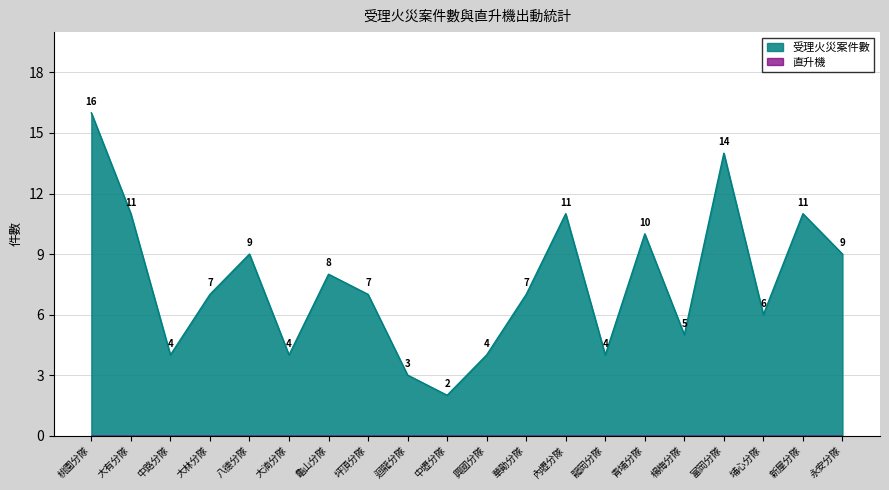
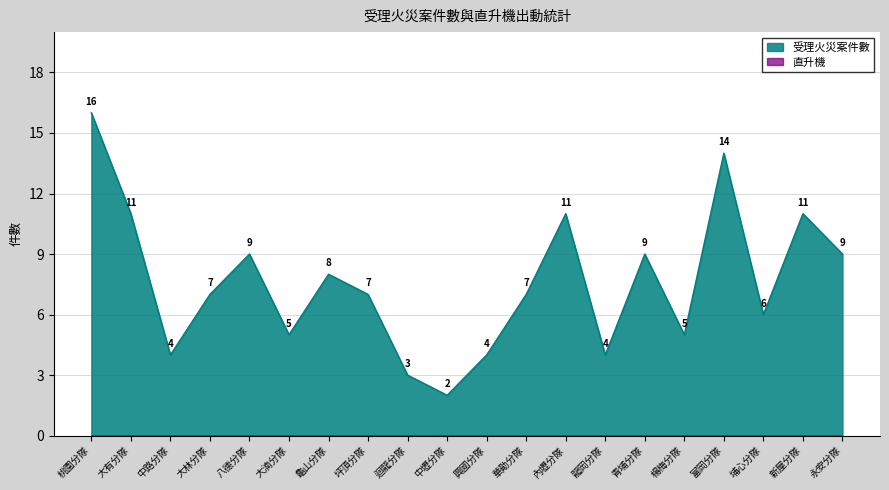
受理火災案件數, 大湳分隊: 4 -> 5
受理火災案件數, 青埔分隊: 10 -> 9
